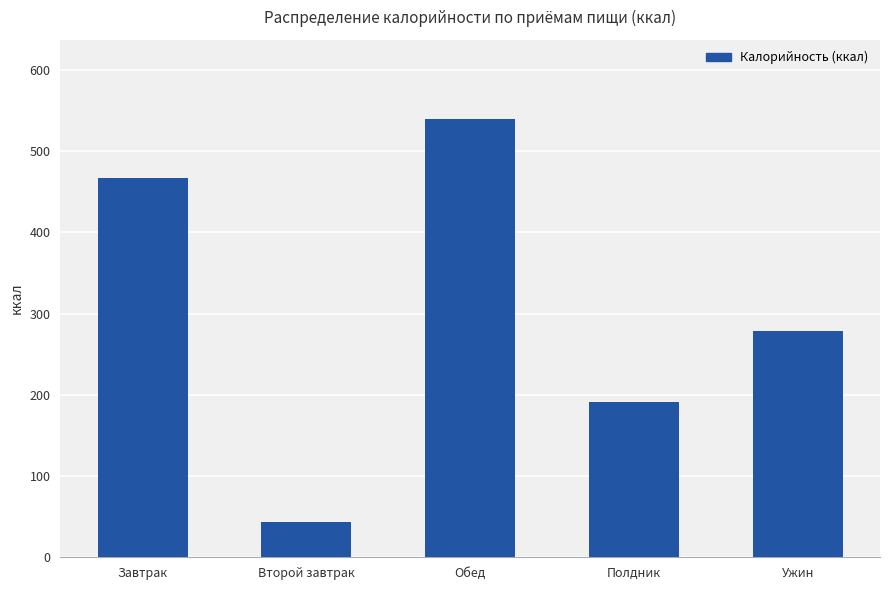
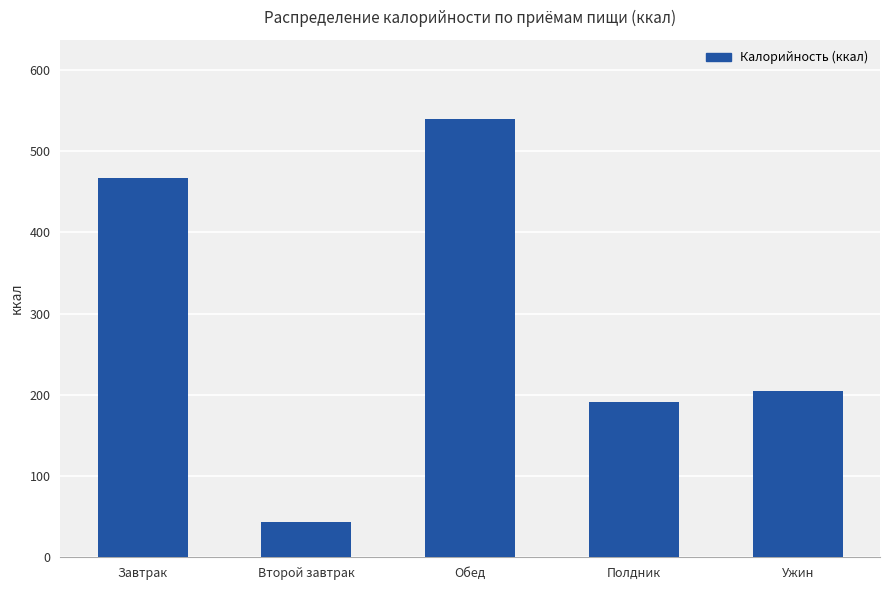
Ужин: 280 -> 210
